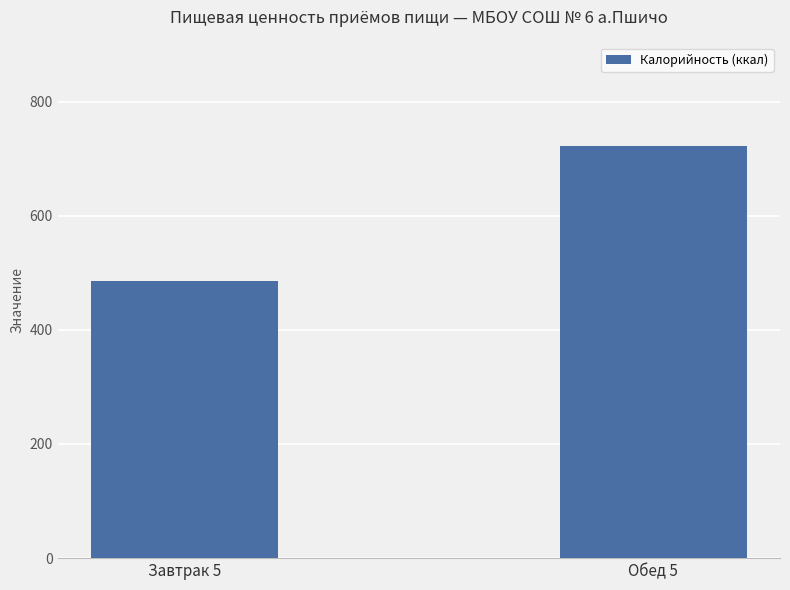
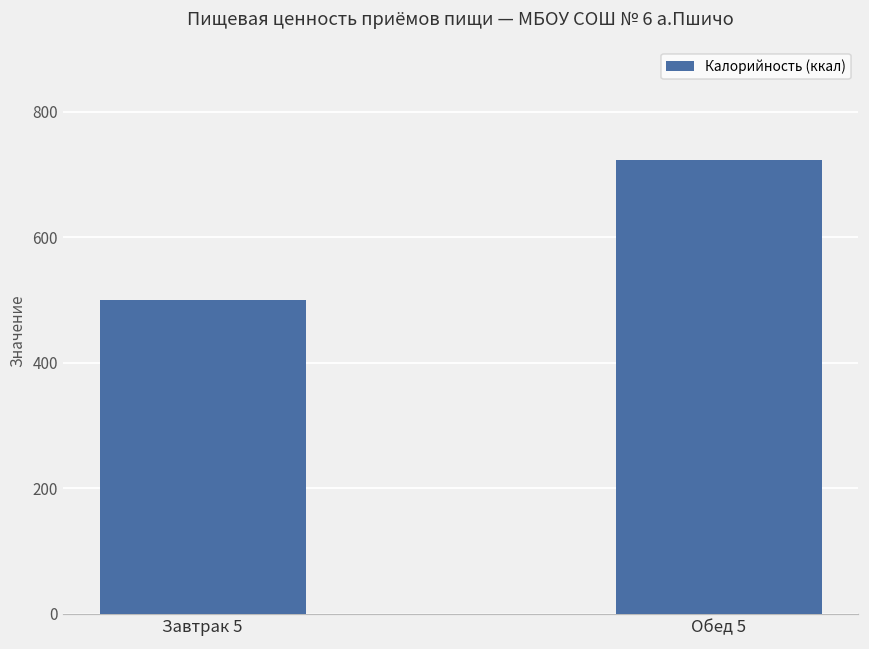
Завтрак 5: 490 -> 500
